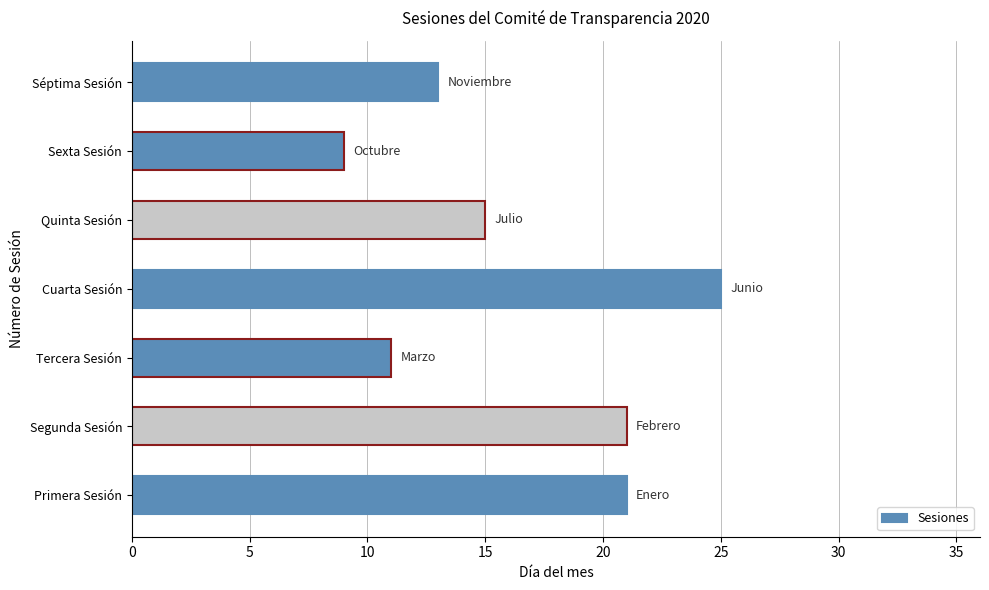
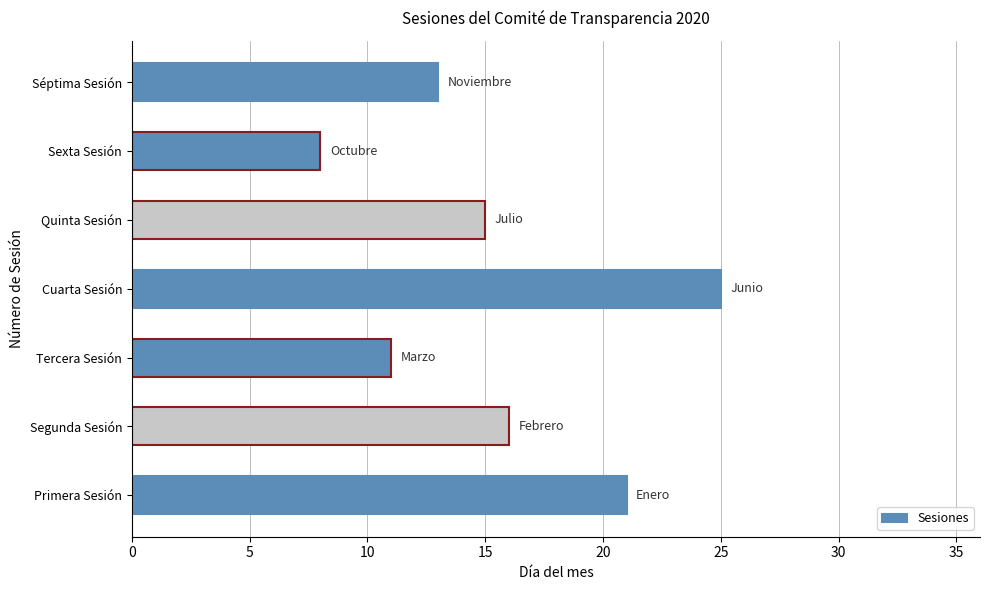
Sexta Sesión: 9 -> 8
Segunda Sesión: 21 -> 16
